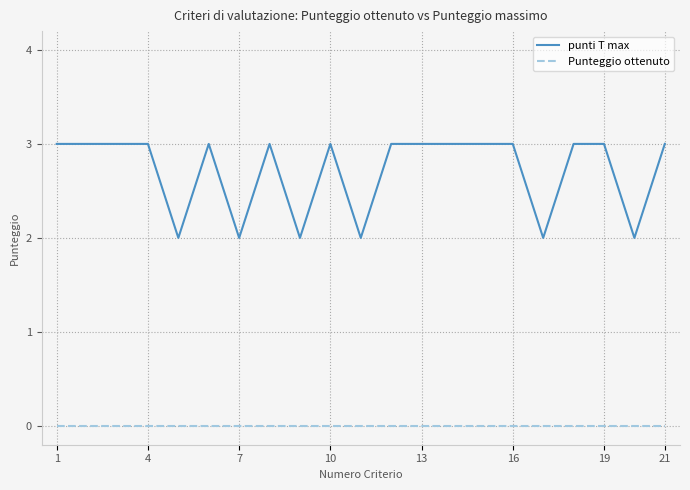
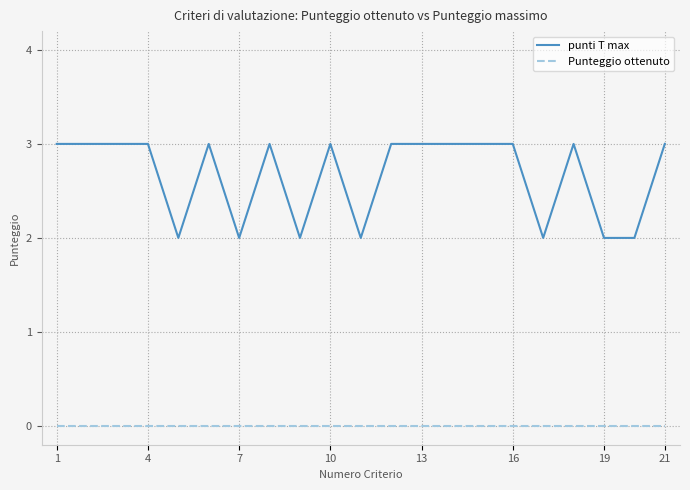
punti T max, 19: 3 -> 2
